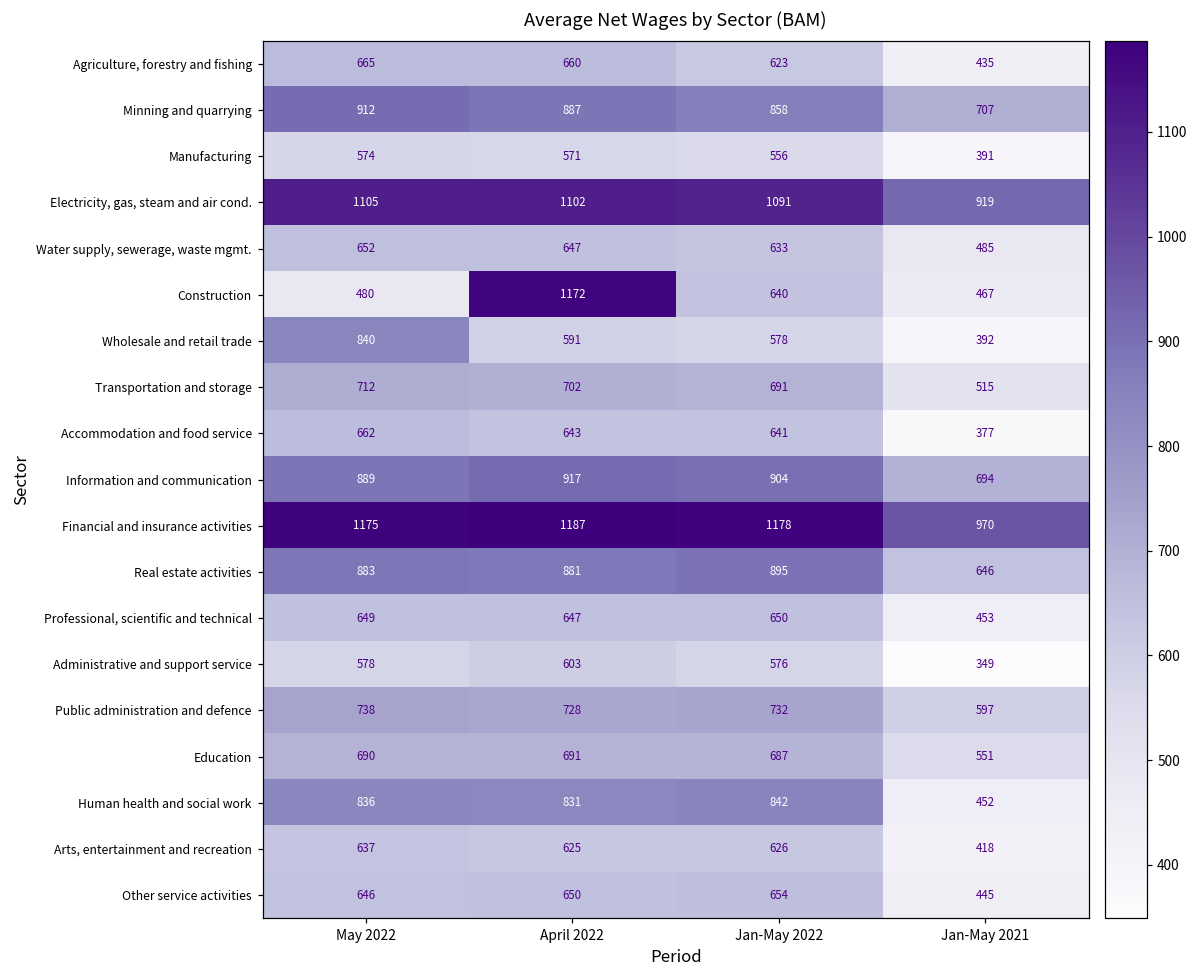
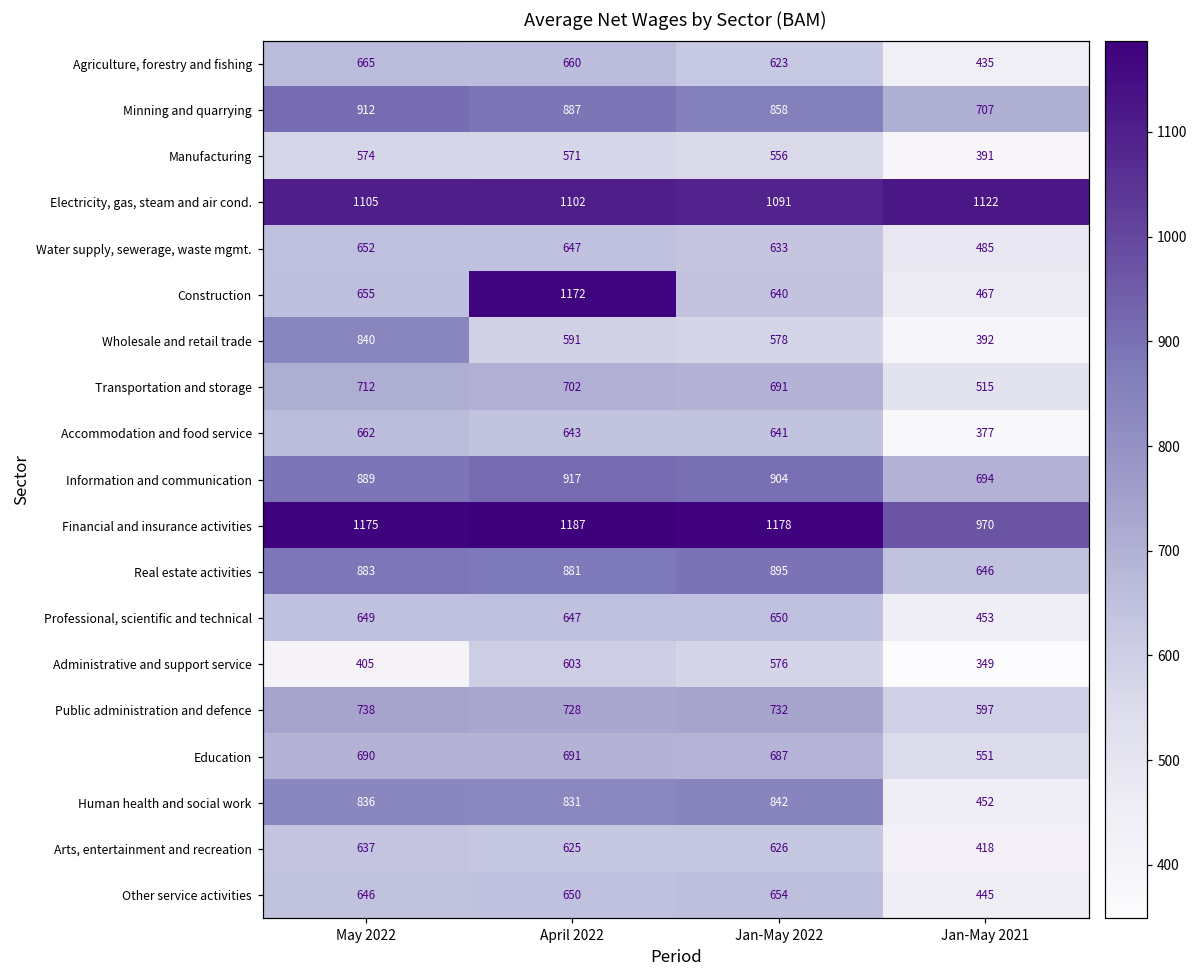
Electricity, gas, steam and air cond., Jan-May 2021: 919 -> 1122
Construction, May 2022: 480 -> 655
Administrative and support service, May 2022: 578 -> 405
